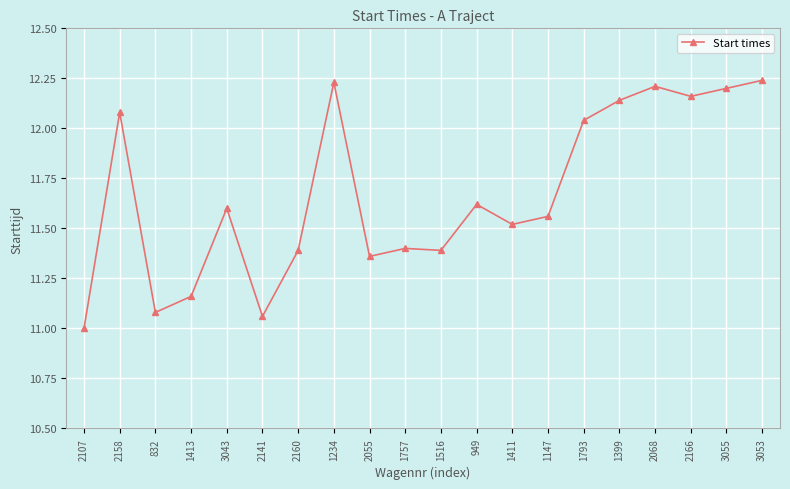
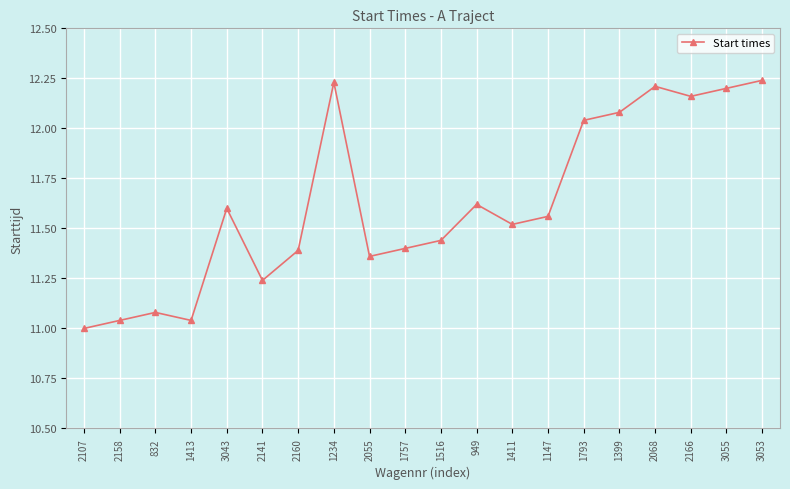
2158: 12.08 -> 11.04
1413: 11.16 -> 11.04
2141: 11.06 -> 11.24
1516: 11.39 -> 11.44
1399: 12.14 -> 12.08
